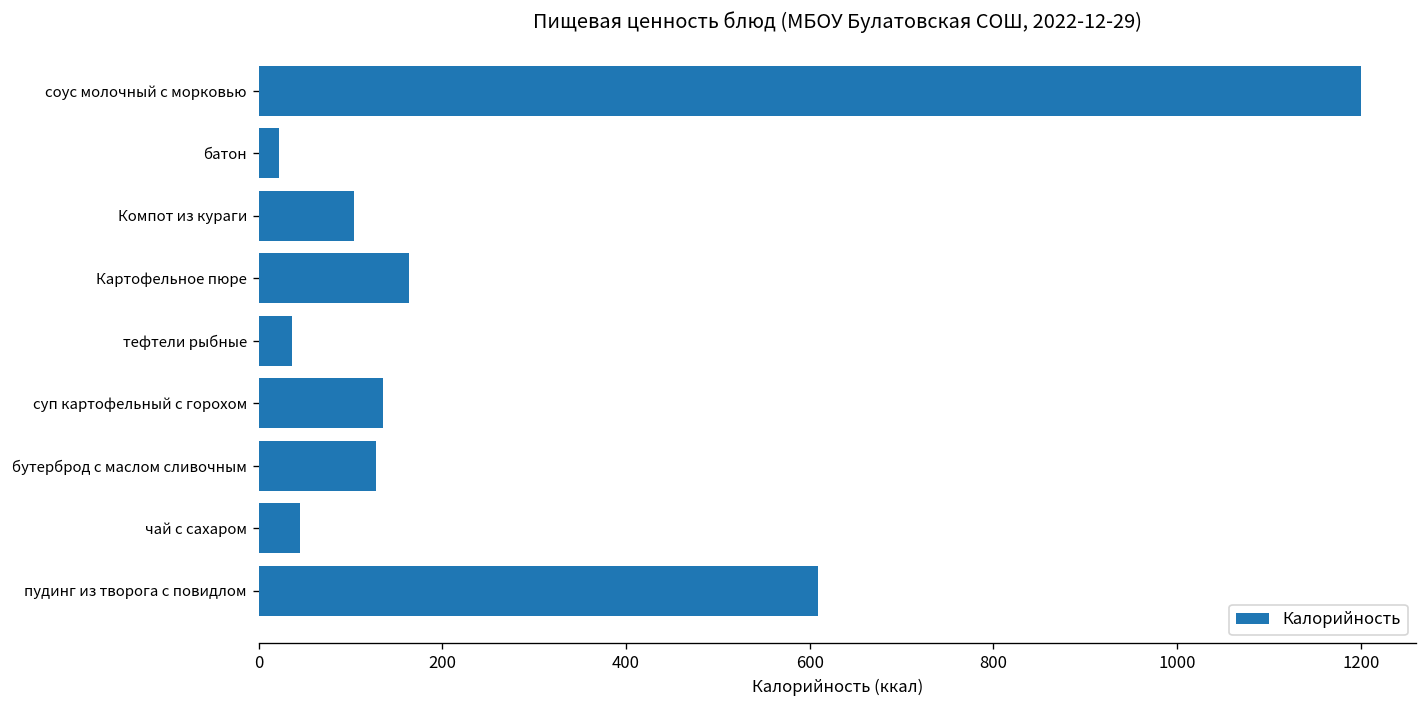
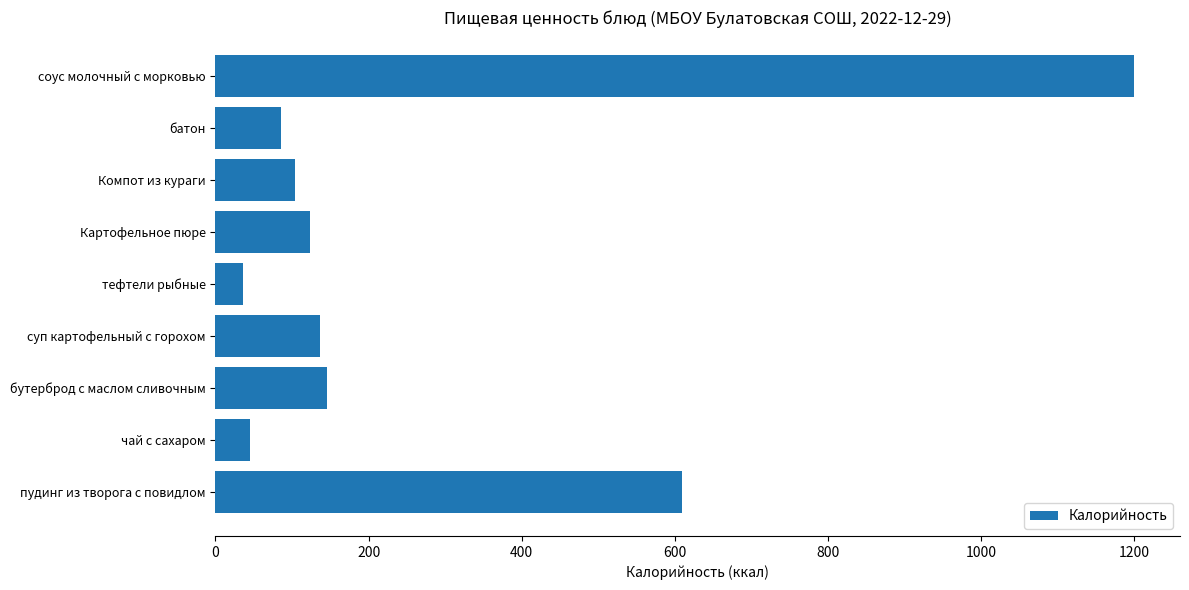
батон: 20 -> 90
Картофельное пюре: 160 -> 120
бутерброд с маслом сливочным: 130 -> 150
